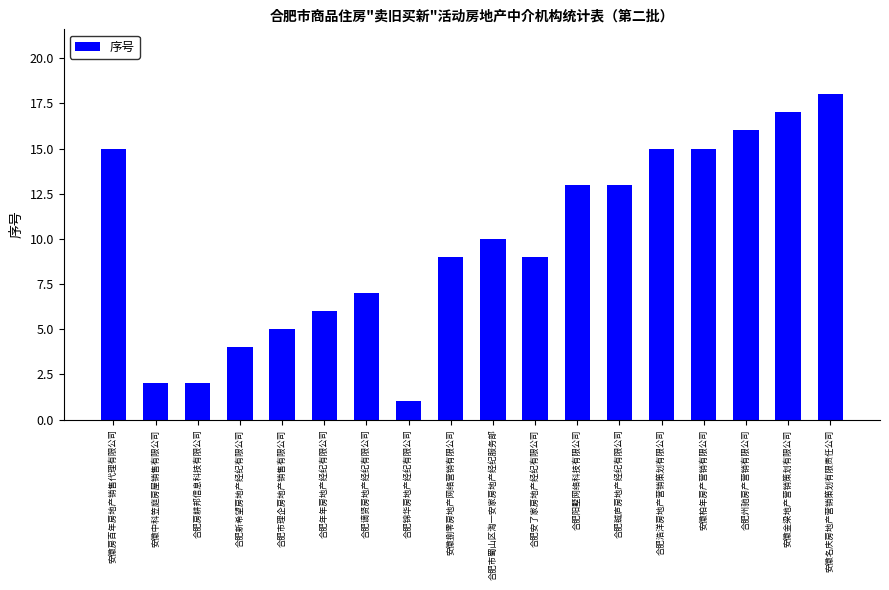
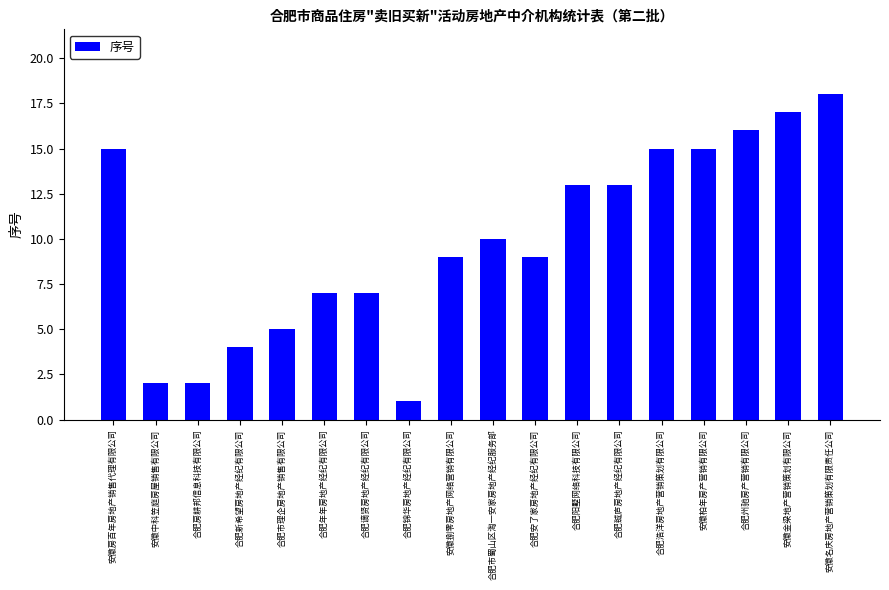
合肥年年房地产经纪有限公司: 6 -> 7
